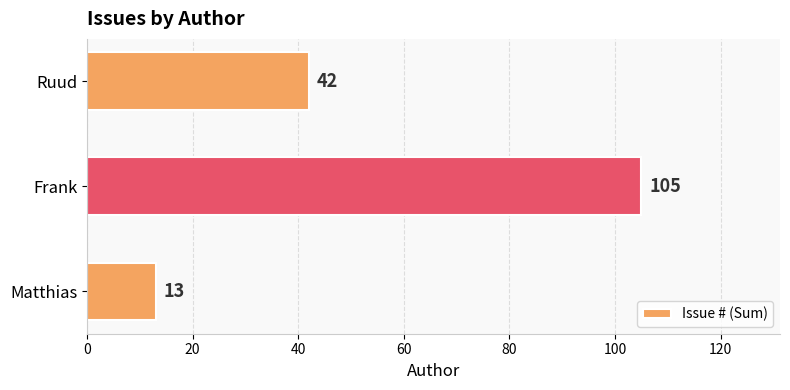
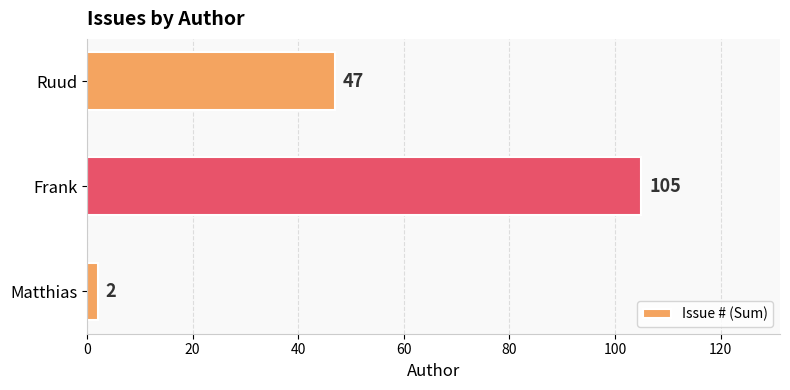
Ruud: 42 -> 47
Matthias: 13 -> 2
